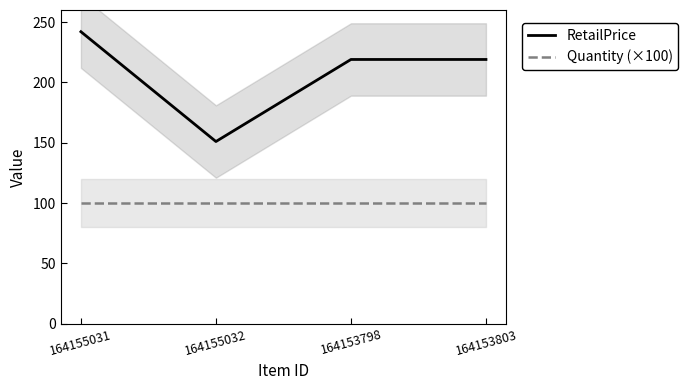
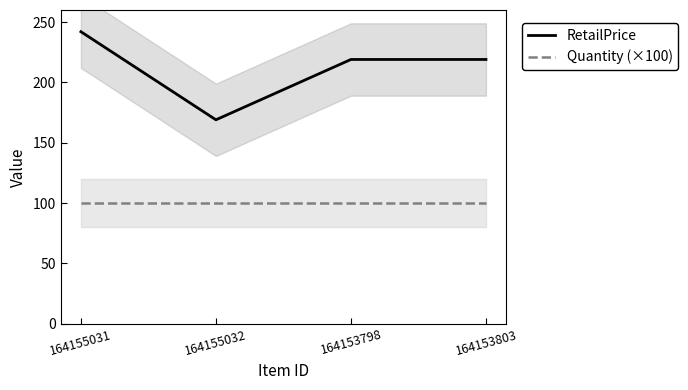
RetailPrice, 164155032: 151 -> 169
